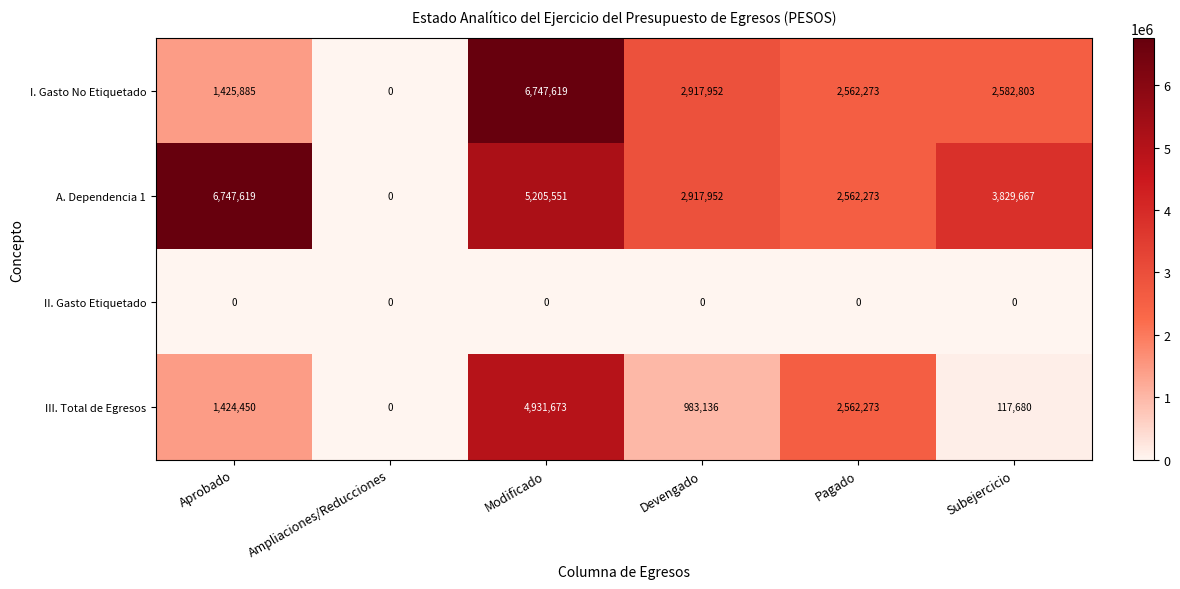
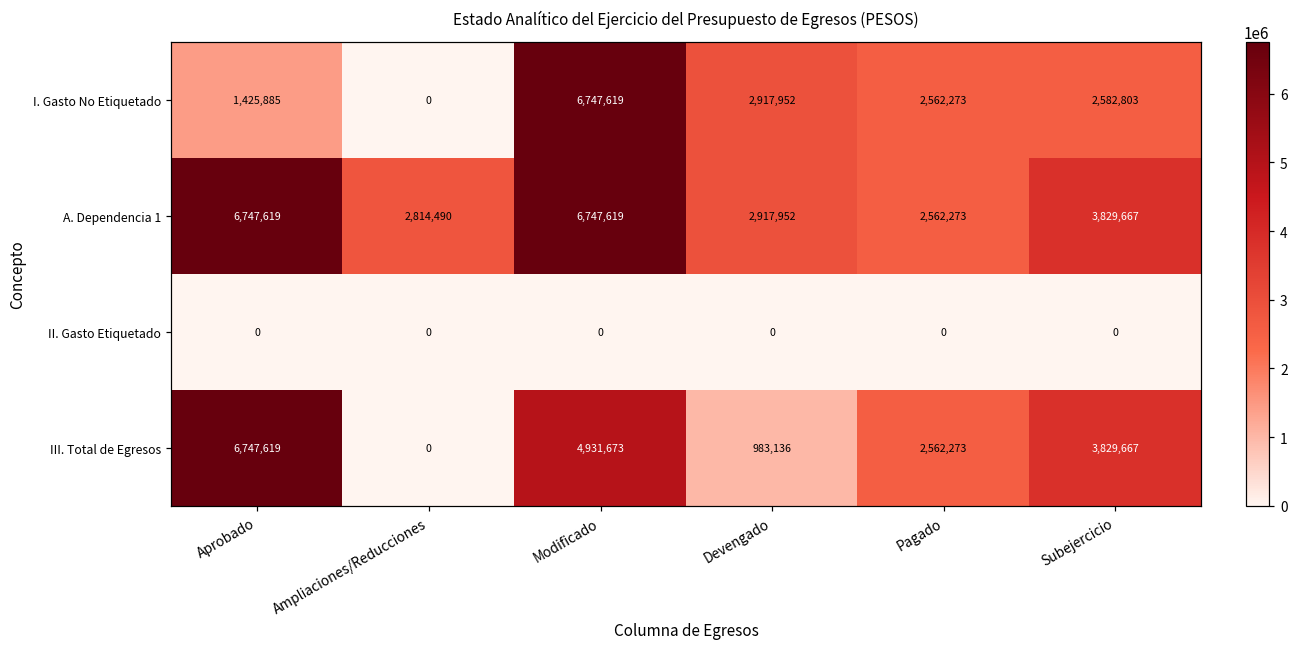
A. Dependencia 1, Ampliaciones/Reducciones: 0 -> 2,814,490
A. Dependencia 1, Modificado: 5,205,551 -> 6,747,619
III. Total de Egresos, Aprobado: 1,424,450 -> 6,747,619
III. Total de Egresos, Subejercicio: 117,680 -> 3,829,667
